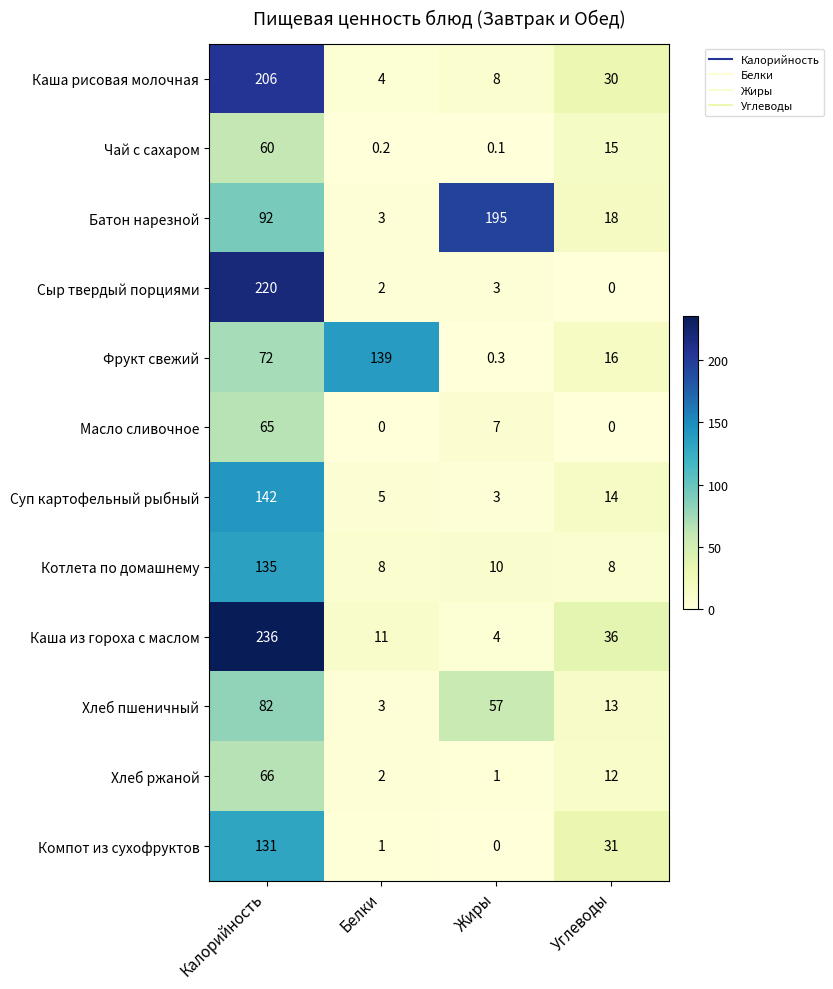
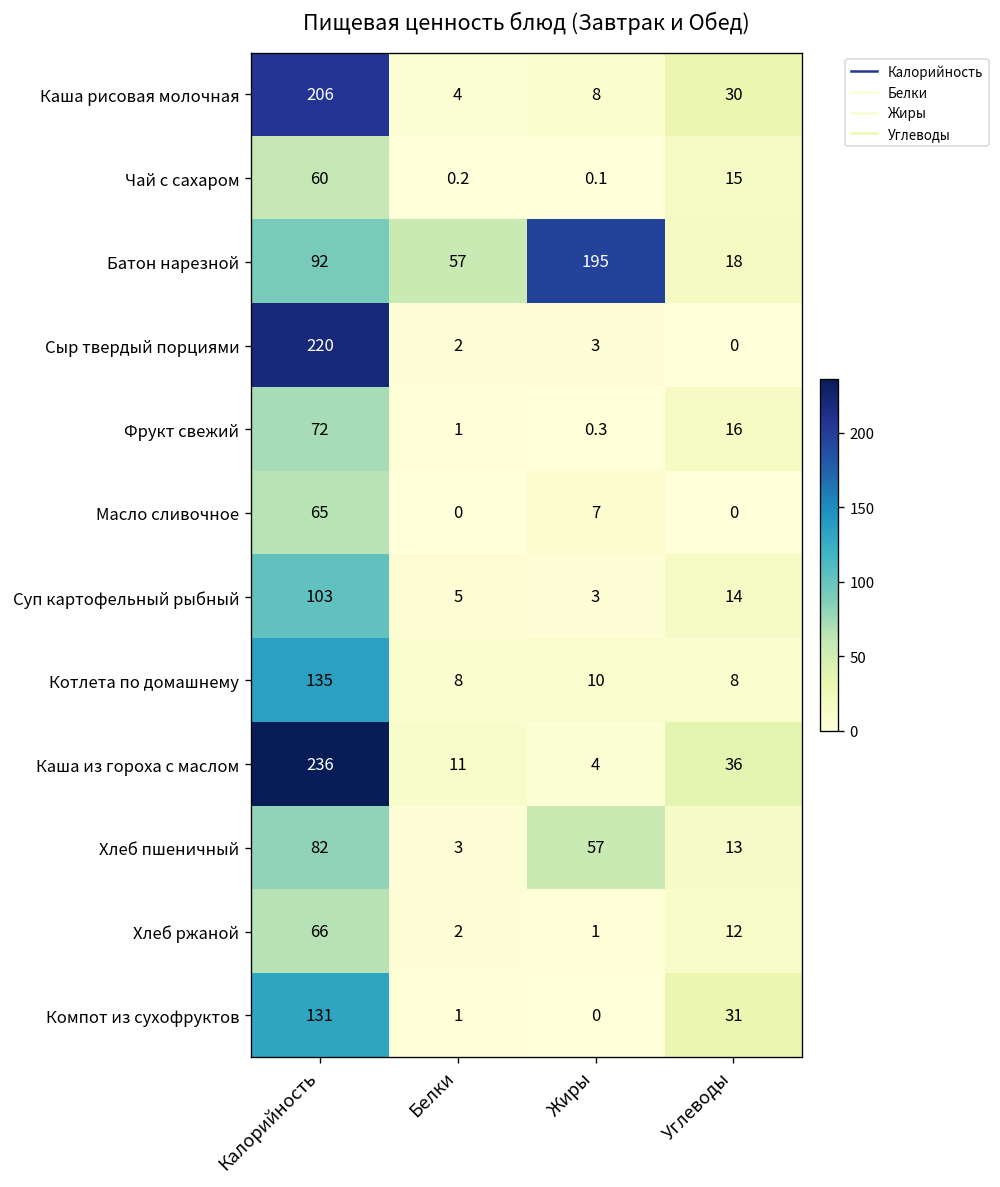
Батон нарезной, Белки: 3 -> 57
Фрукт свежий, Белки: 139 -> 1
Суп картофельный рыбный, Калорийность: 142 -> 103
